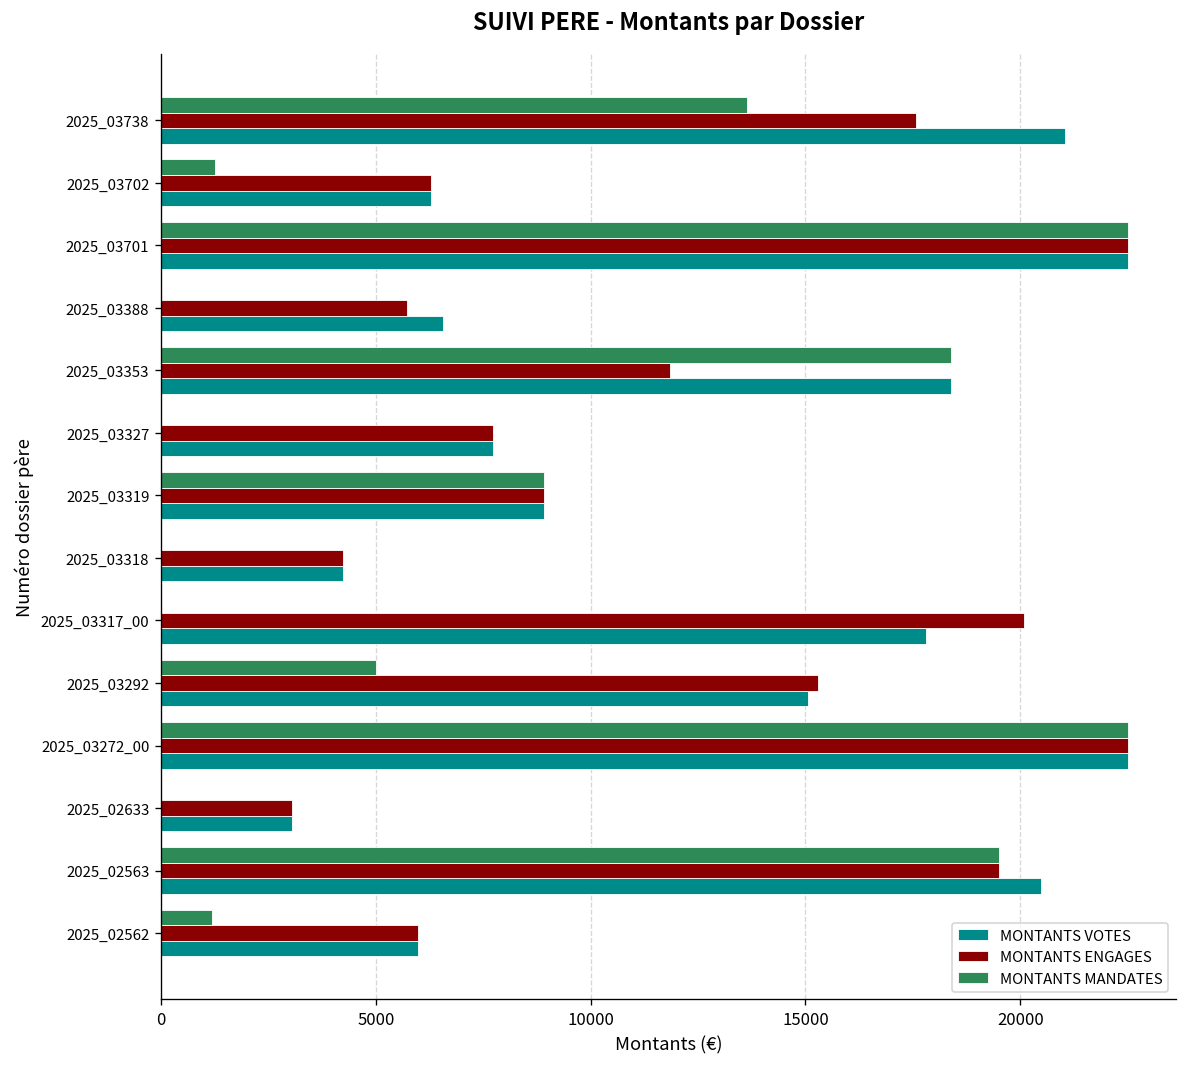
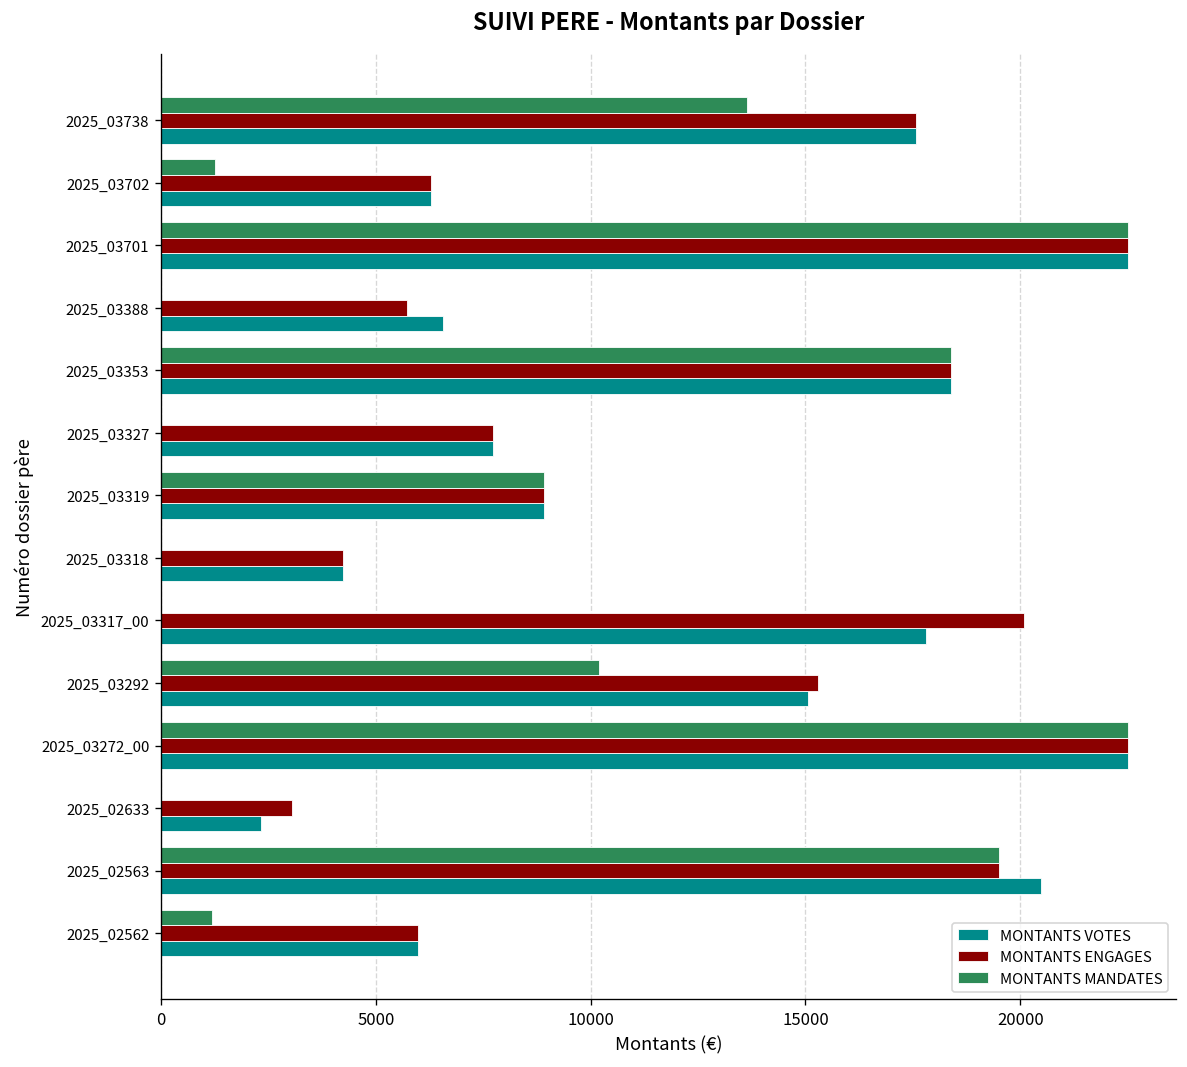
MONTANTS VOTES, 2025_03738: 21000 -> 17600
MONTANTS ENGAGES, 2025_03353: 11900 -> 18400
MONTANTS MANDATES, 2025_03292: 5000 -> 10200
MONTANTS VOTES, 2025_02633: 3000 -> 2300
